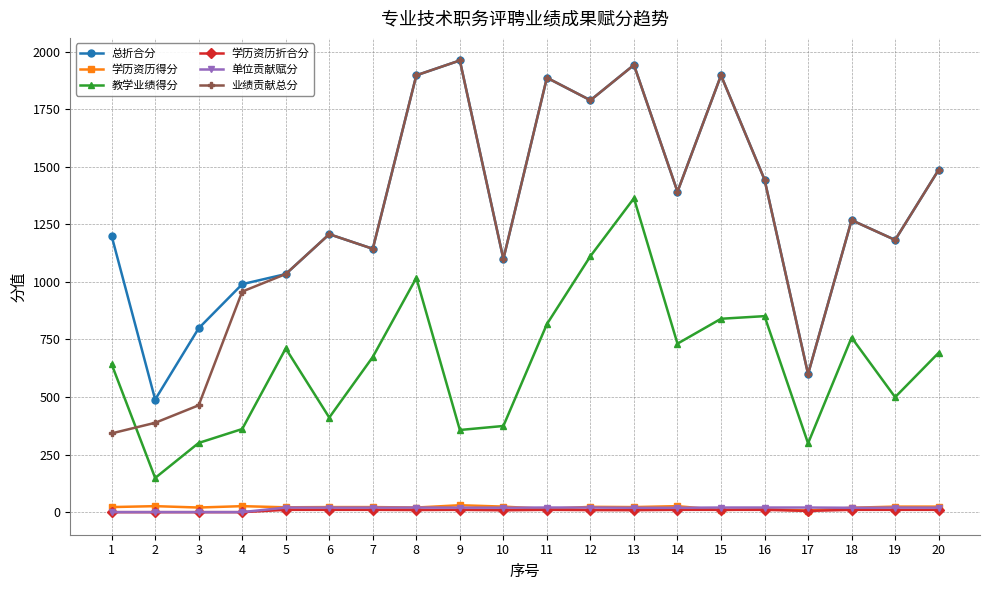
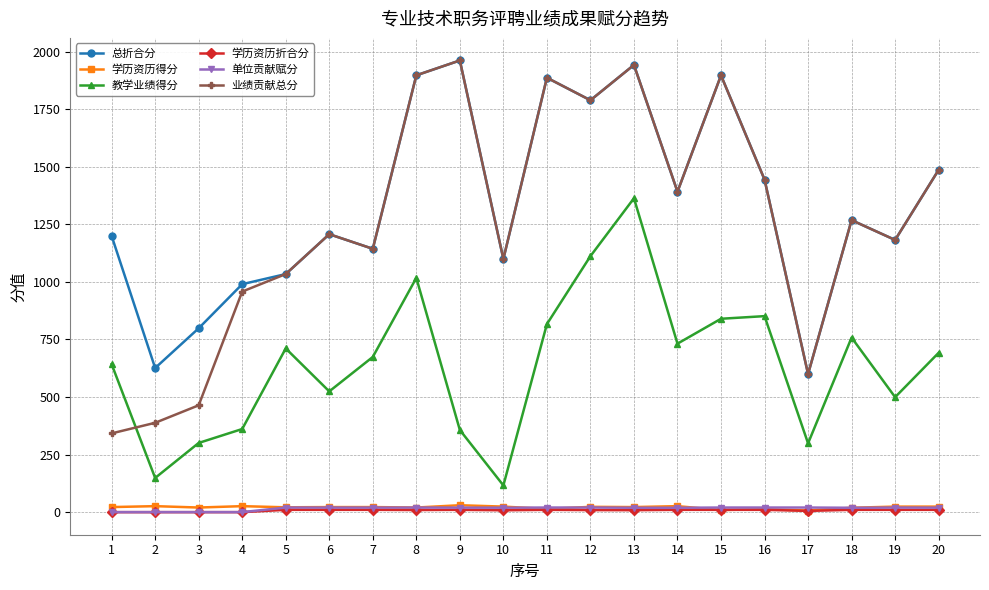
总折合分, 2: 490 -> 630
教学业绩得分, 6: 410 -> 520
教学业绩得分, 10: 370 -> 120
